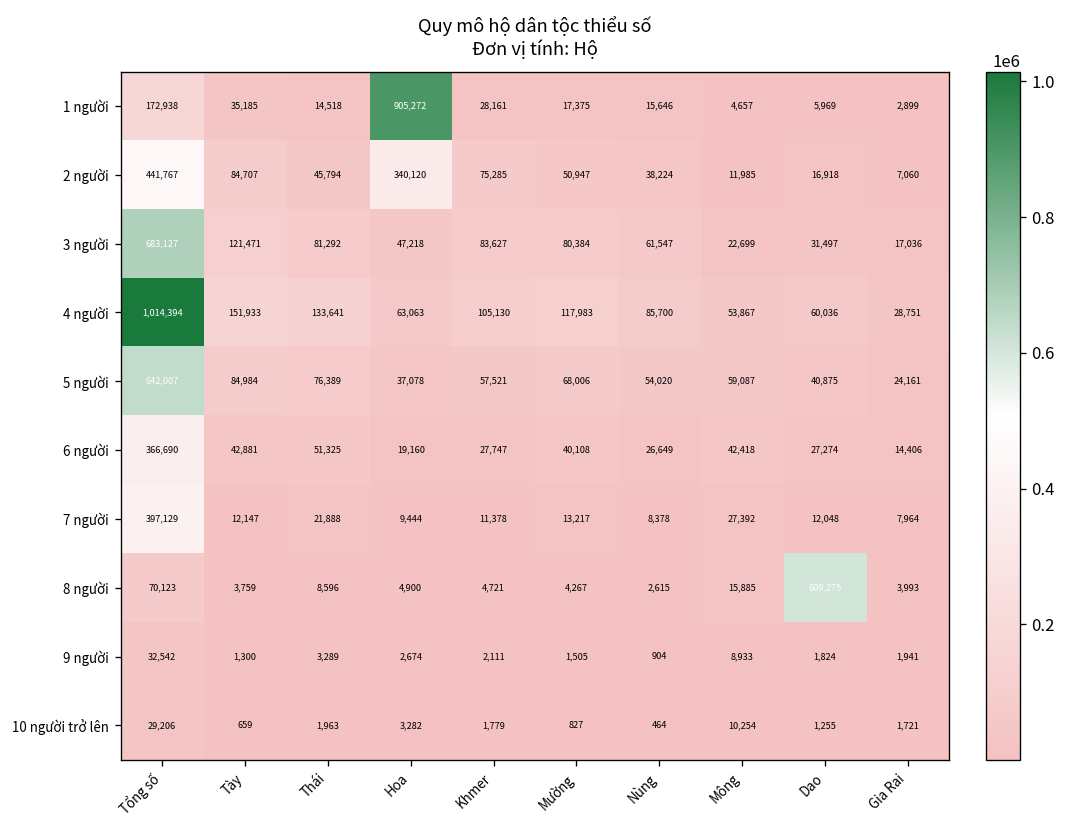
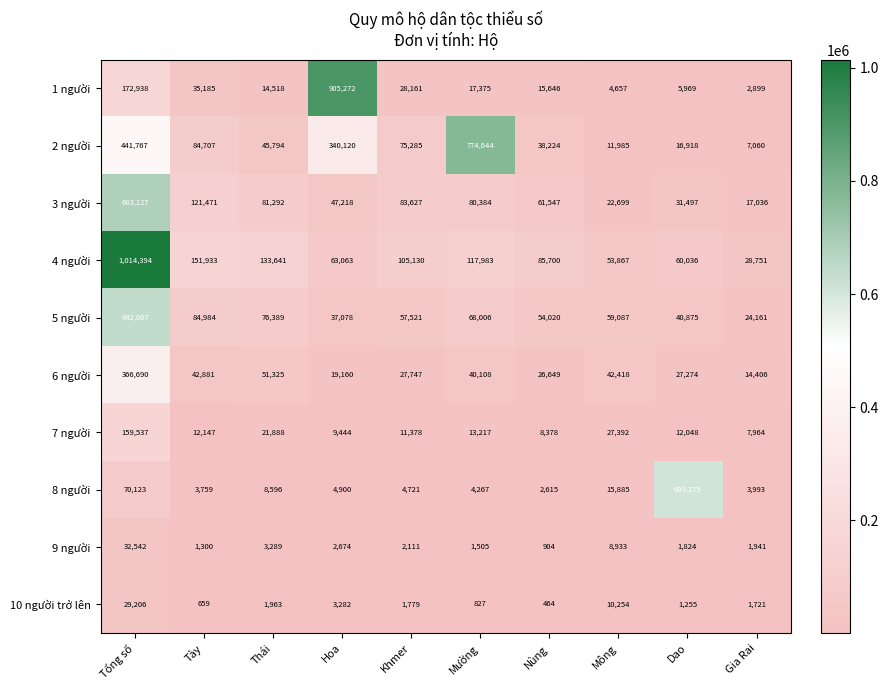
2 người, Mường: 50,947 -> 774,644
7 người, Tổng số: 397,129 -> 159,537
